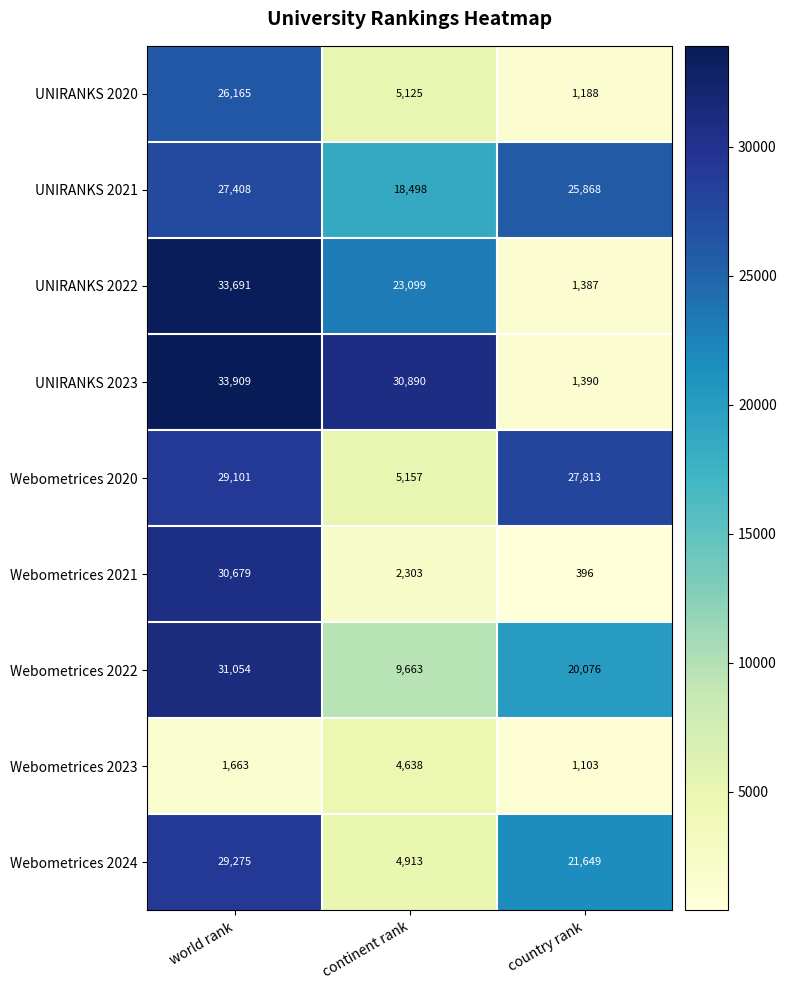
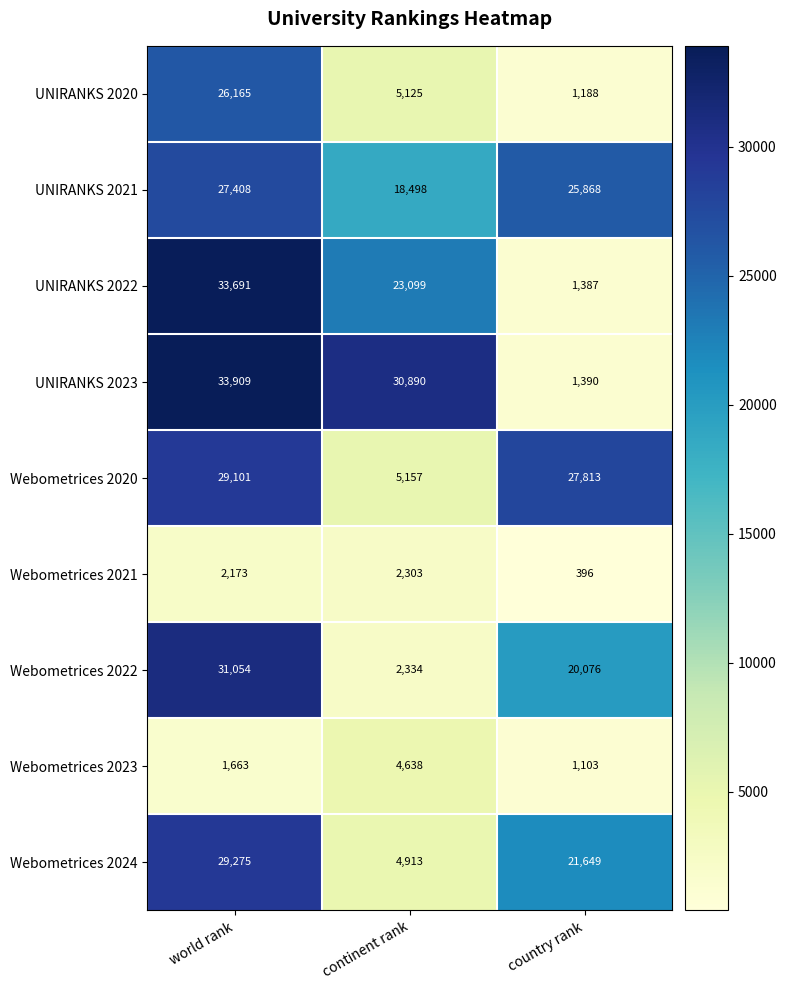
Webometrices 2021, world rank: 30,679 -> 2,173
Webometrices 2022, continent rank: 9,663 -> 2,334
